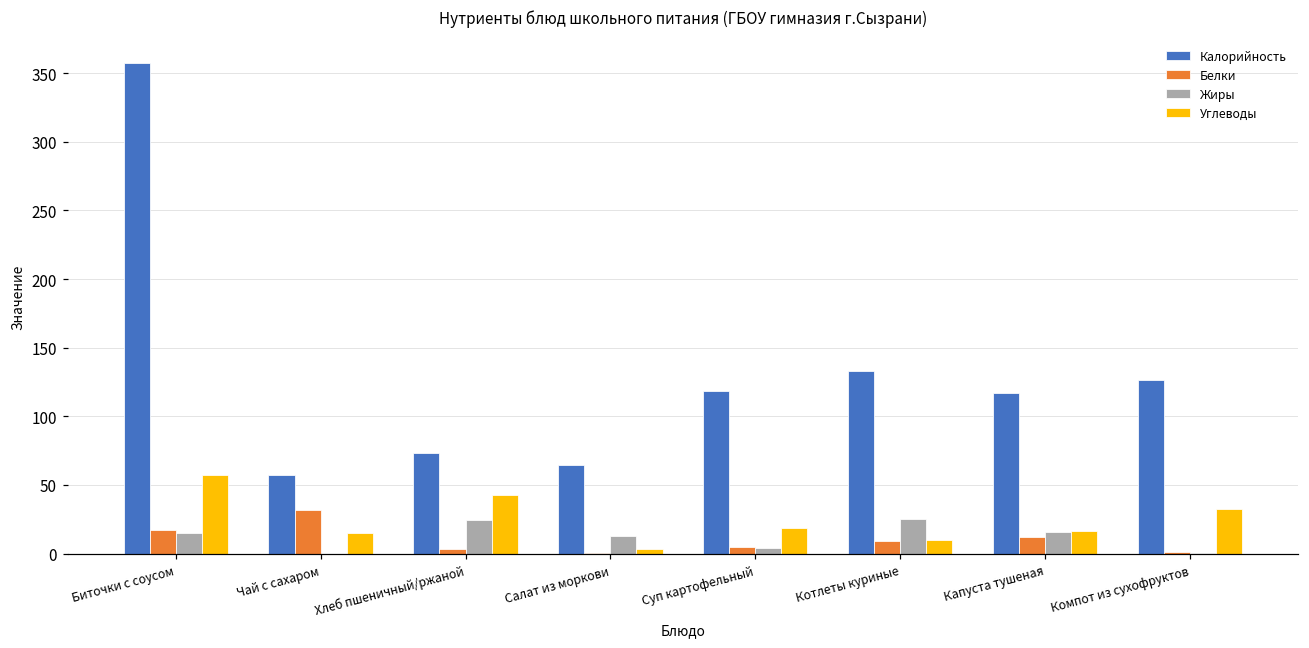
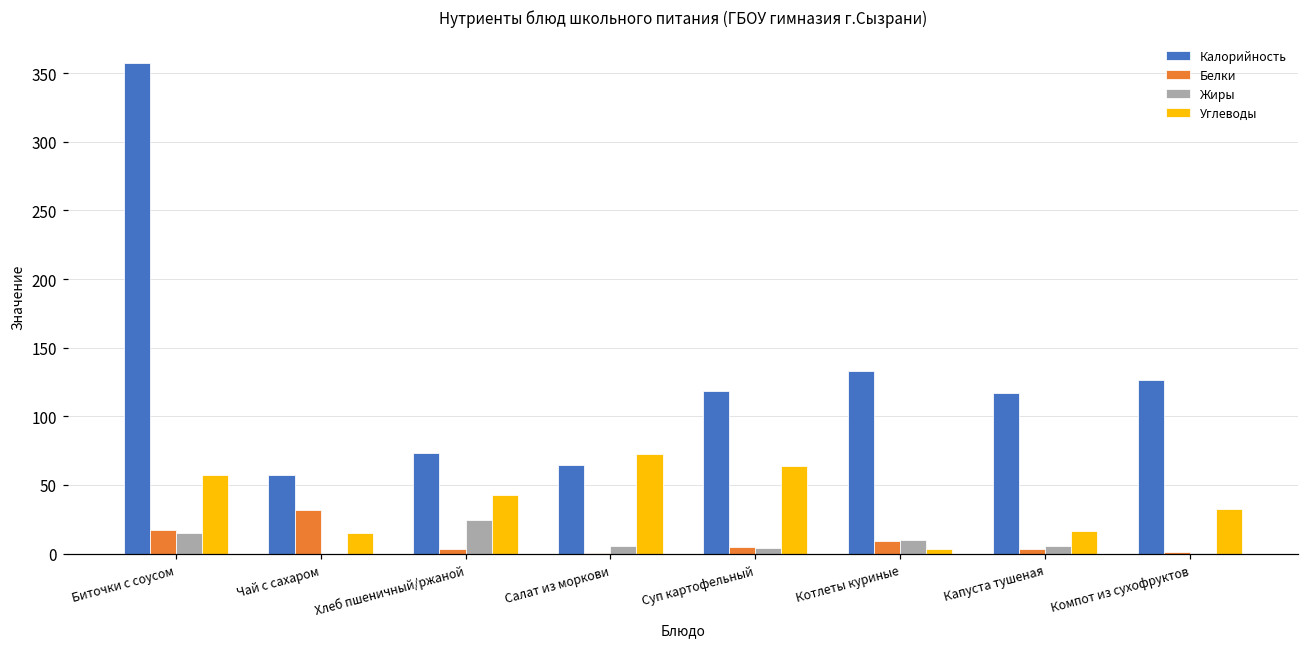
Жиры, Салат из моркови: 13 -> 5
Углеводы, Салат из моркови: 4 -> 73
Углеводы, Суп картофельный: 19 -> 64
Жиры, Котлеты куриные: 26 -> 10
Углеводы, Котлеты куриные: 10 -> 4
Белки, Капуста тушеная: 12 -> 4
Жиры, Капуста тушеная: 16 -> 5
